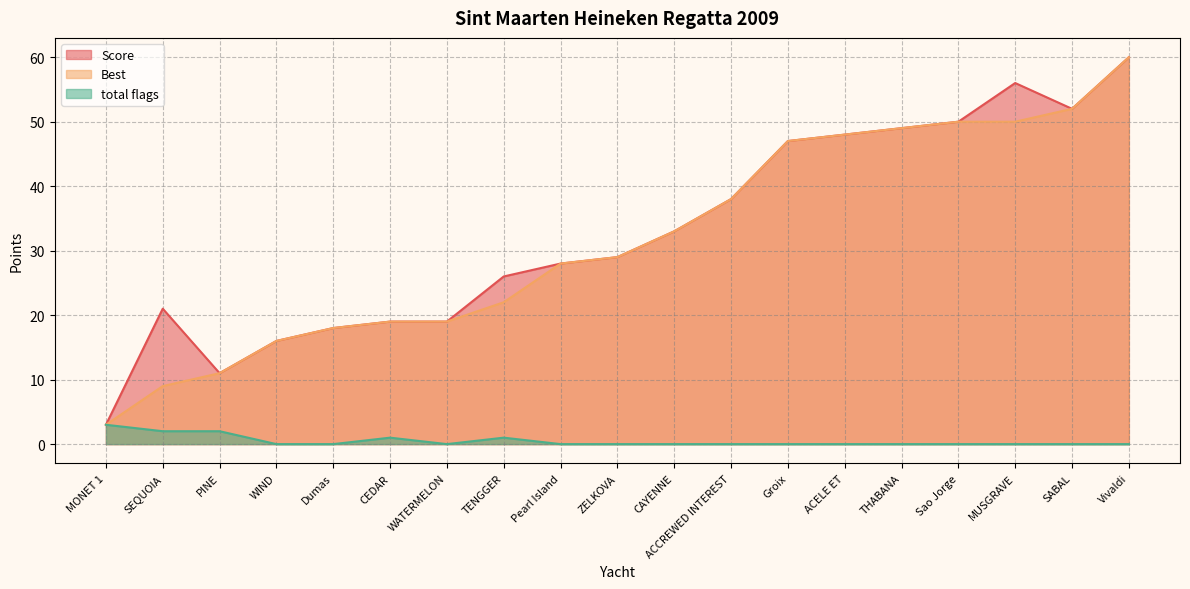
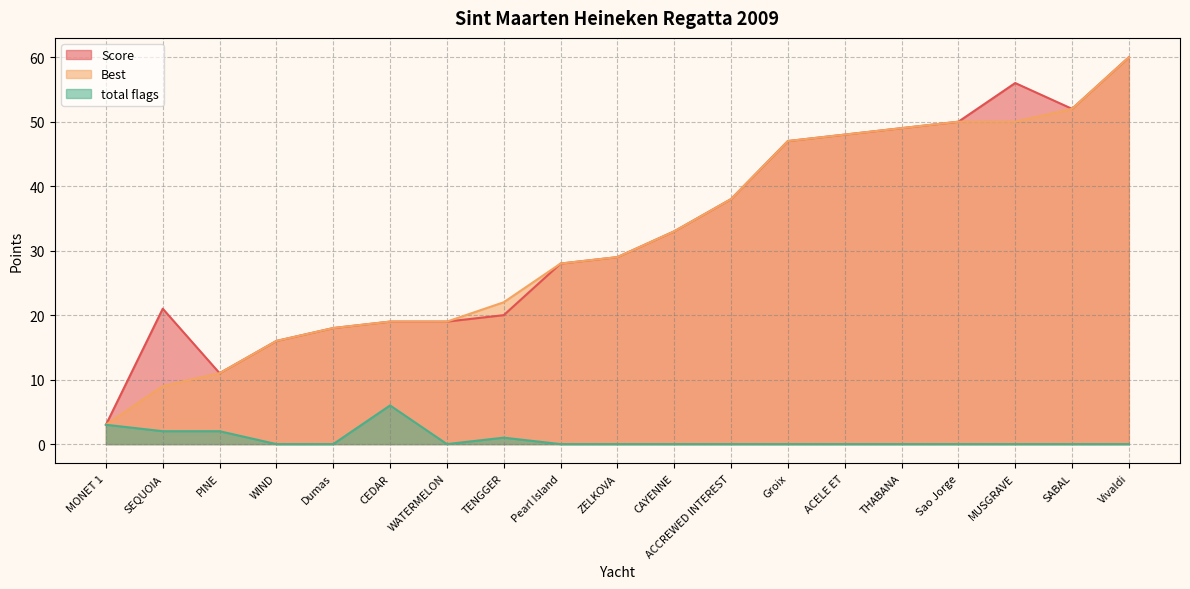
total flags, CEDAR: 1 -> 6
Score, TENGGER: 26 -> 20
